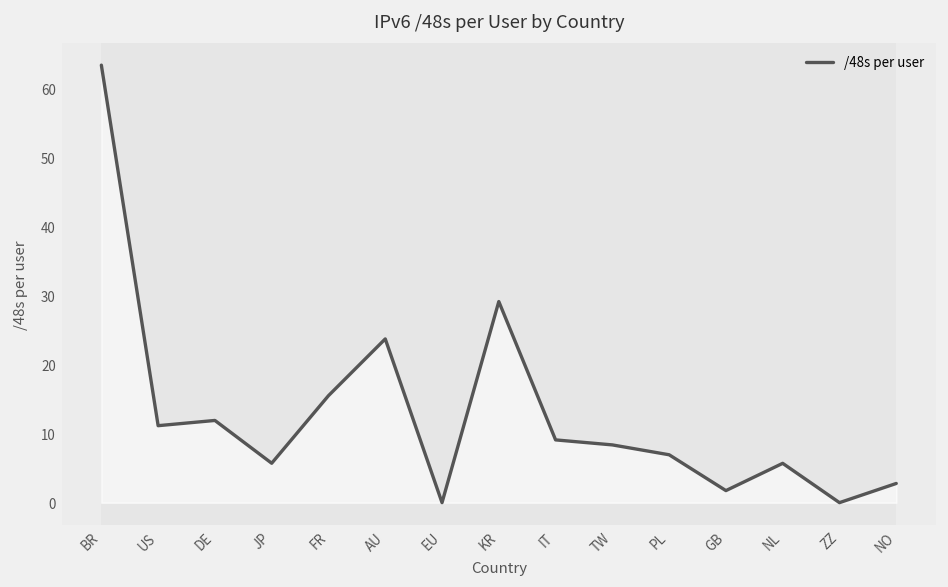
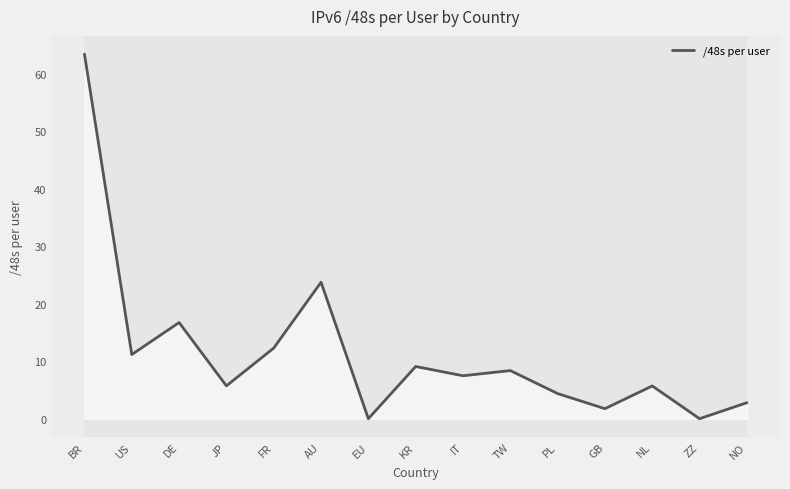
DE: 12 -> 17
FR: 16 -> 12
KR: 29 -> 9
IT: 9 -> 7
PL: 7 -> 4
